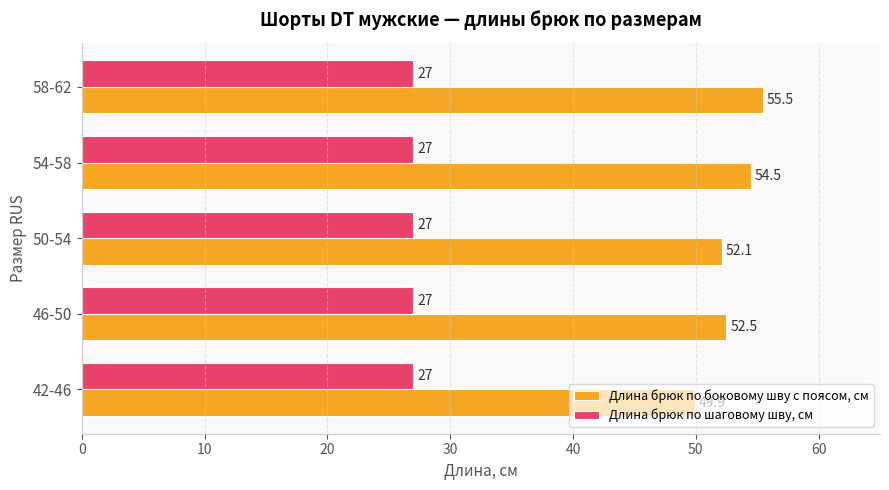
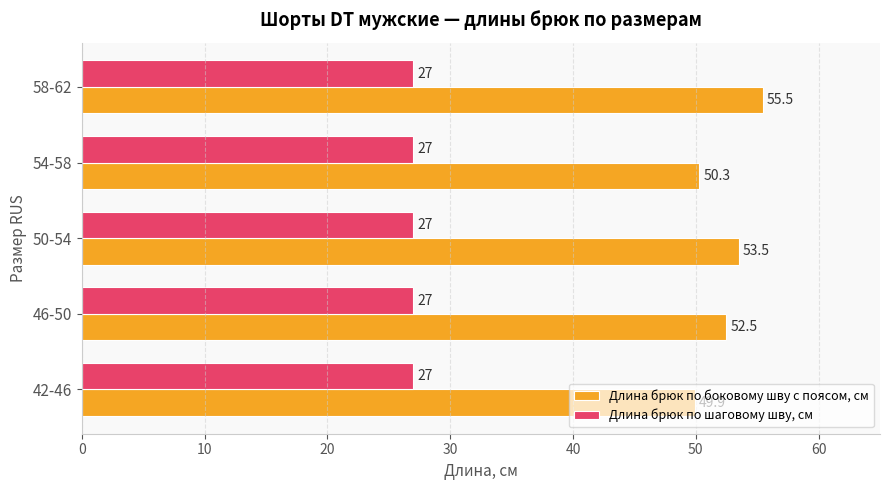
Длина брюк по боковому шву с поясом, см, 54-58: 54.5 -> 50.3
Длина брюк по боковому шву с поясом, см, 50-54: 52.1 -> 53.5
